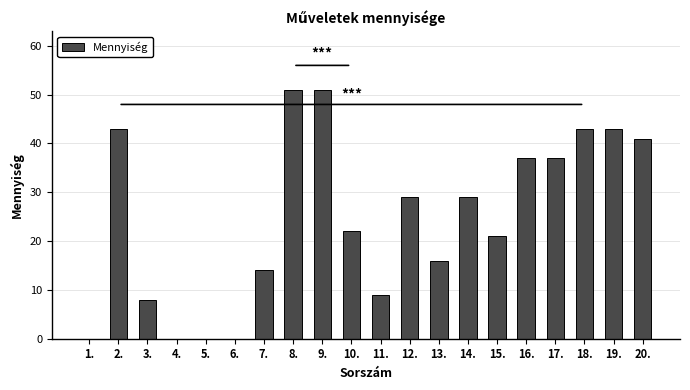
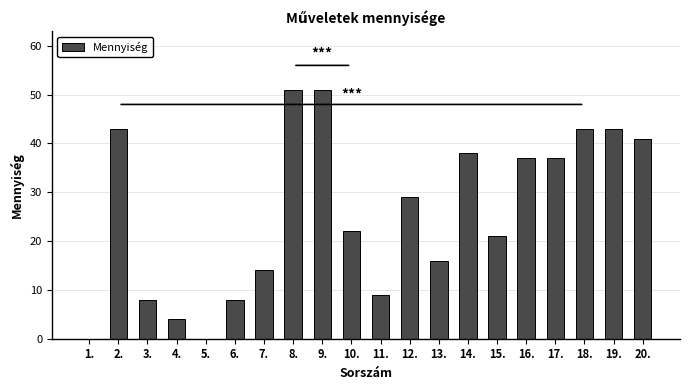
4.: 0 -> 4
6.: 0 -> 8
14.: 29 -> 38
